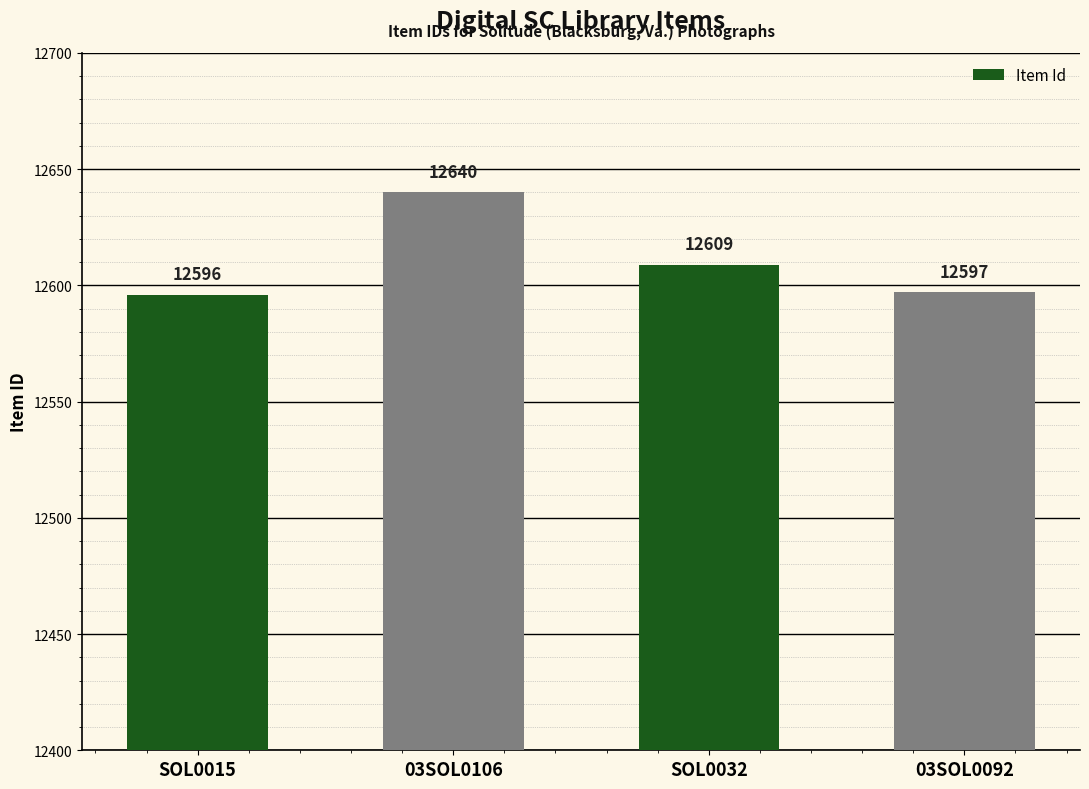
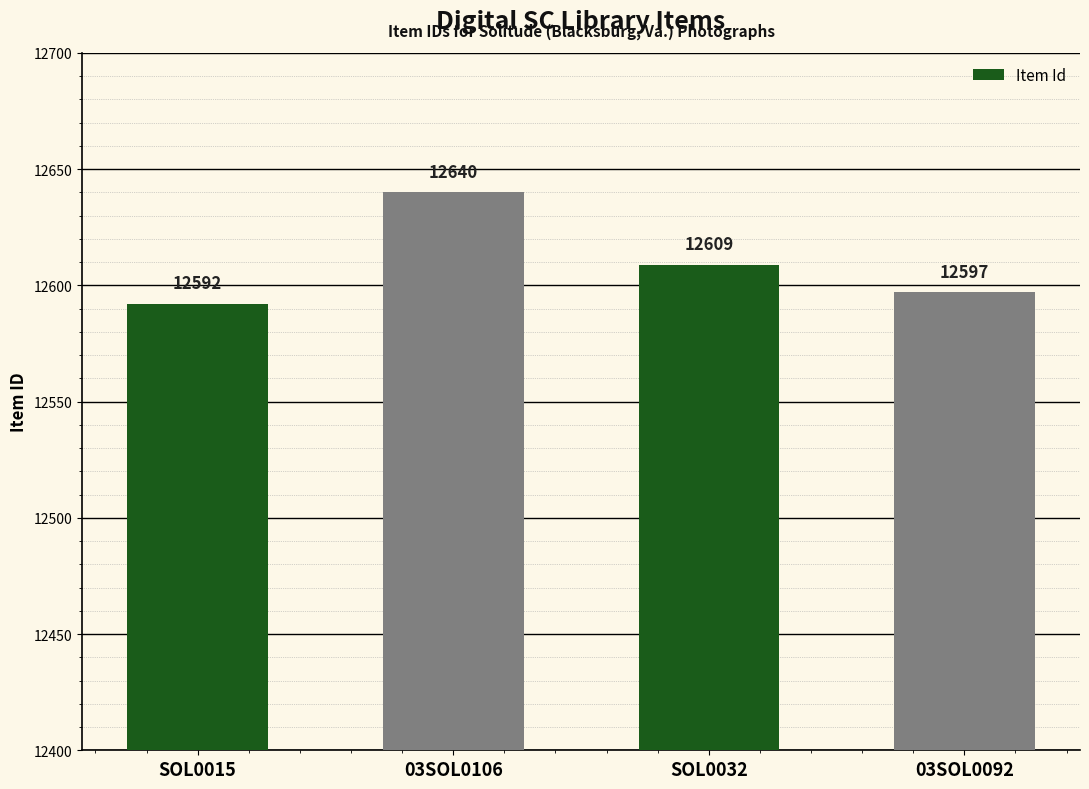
SOL0015: 12596 -> 12592
